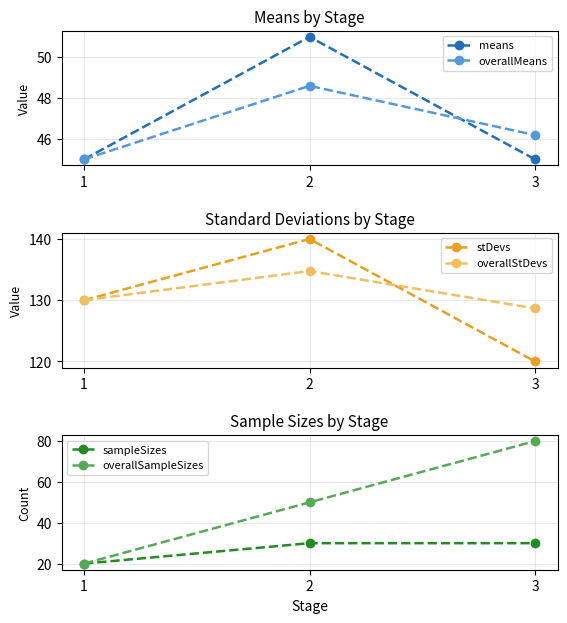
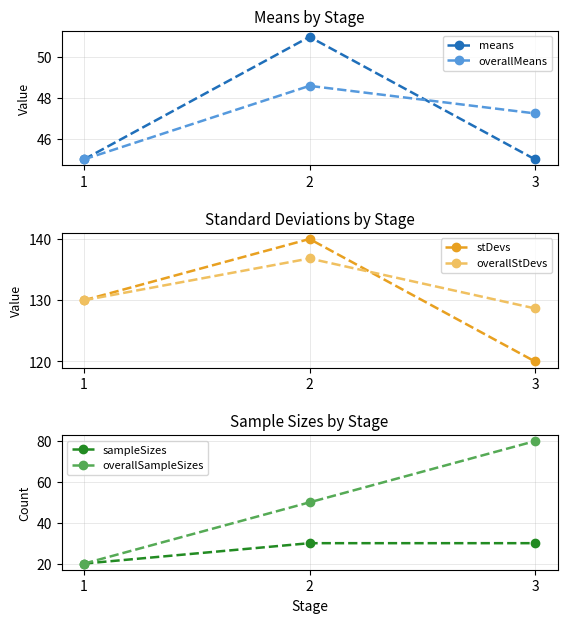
Means by Stage, overallMeans, 3: 46.2 -> 47.3
Standard Deviations by Stage, overallStDevs, 2: 135 -> 137
